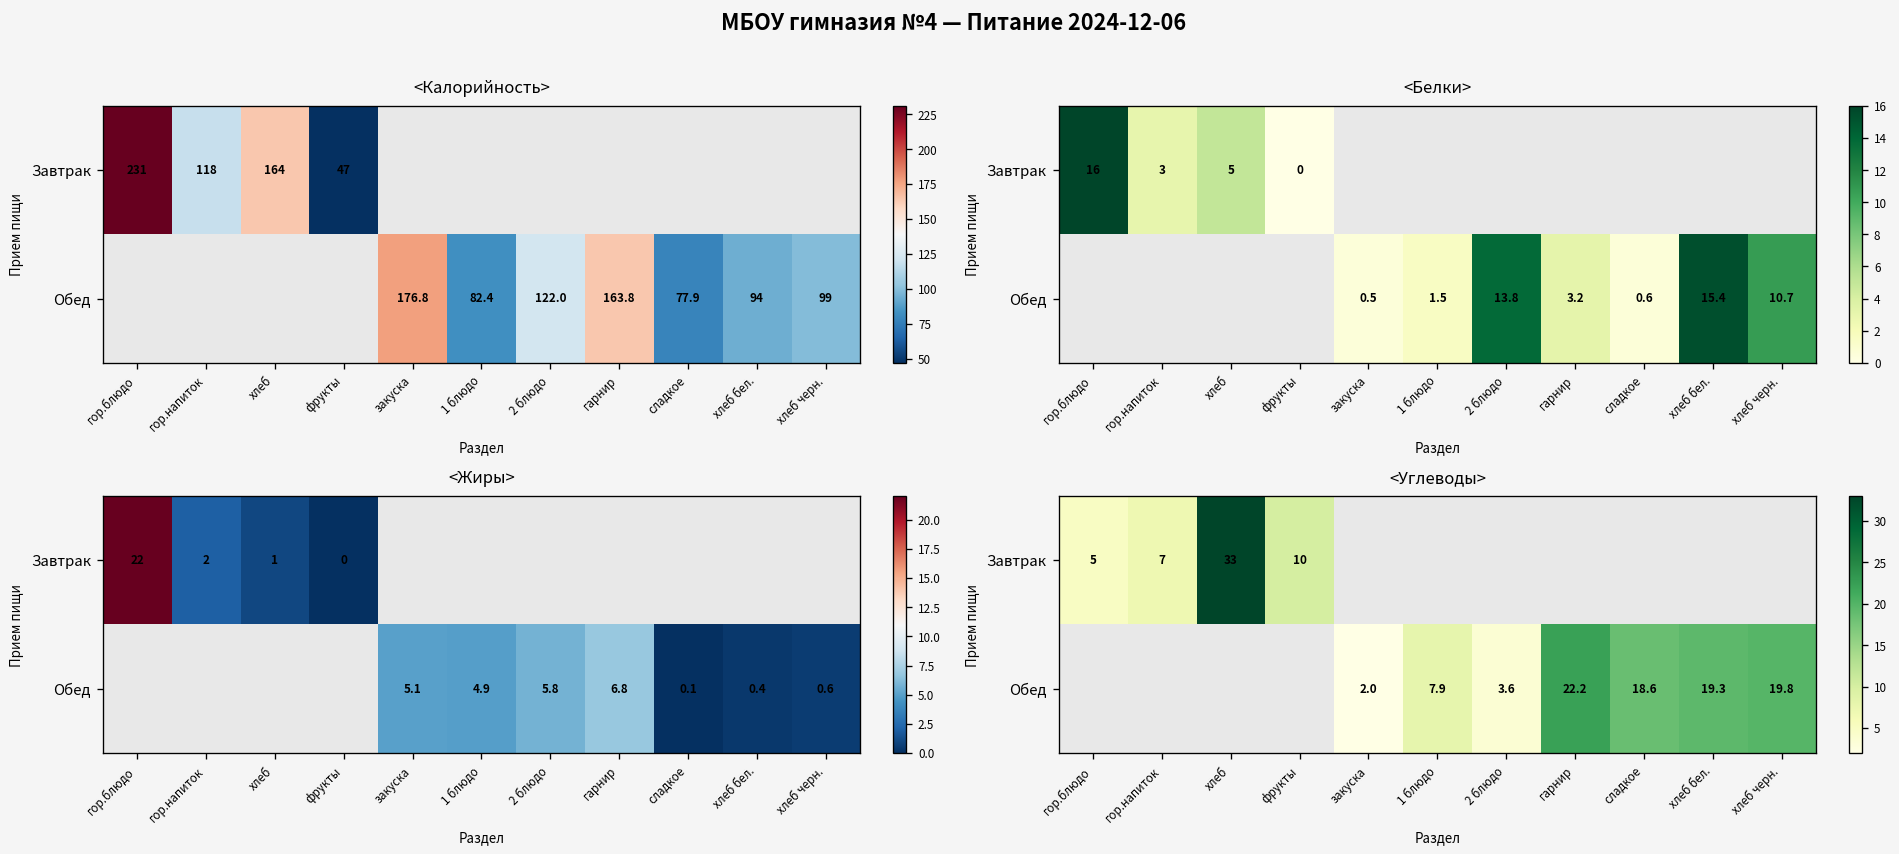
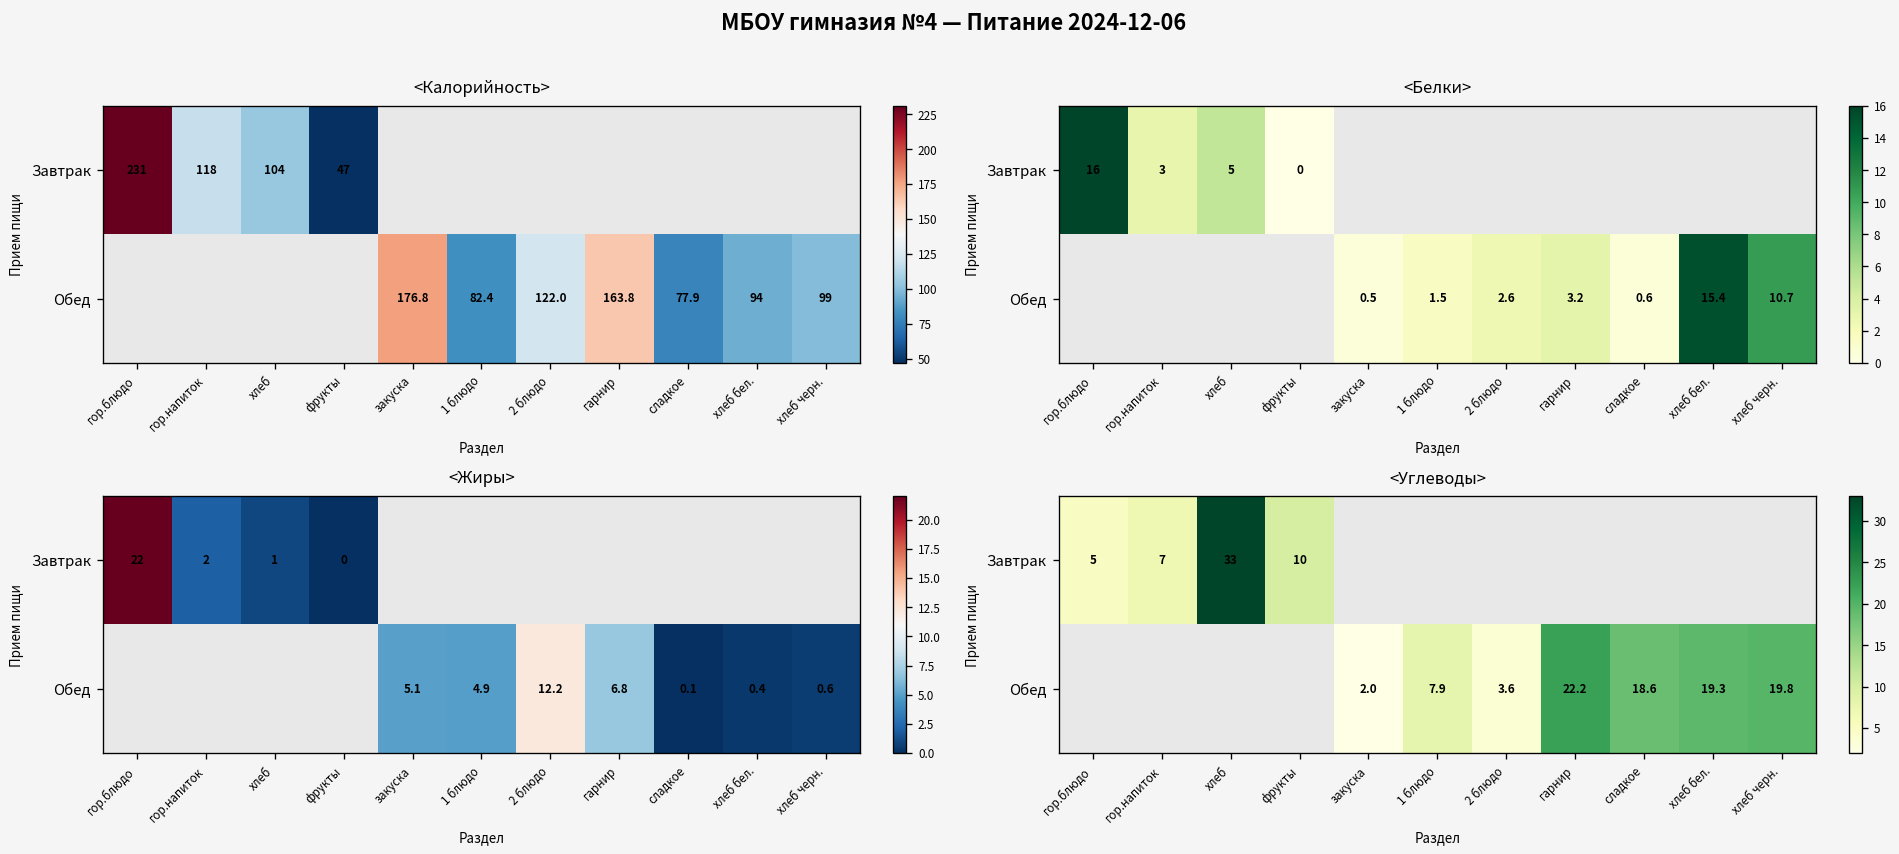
<Калорийность>, Завтрак, хлеб: 164 -> 104
<Белки>, Обед, 2 блюдо: 13.8 -> 2.6
<Жиры>, Обед, 2 блюдо: 5.8 -> 12.2
